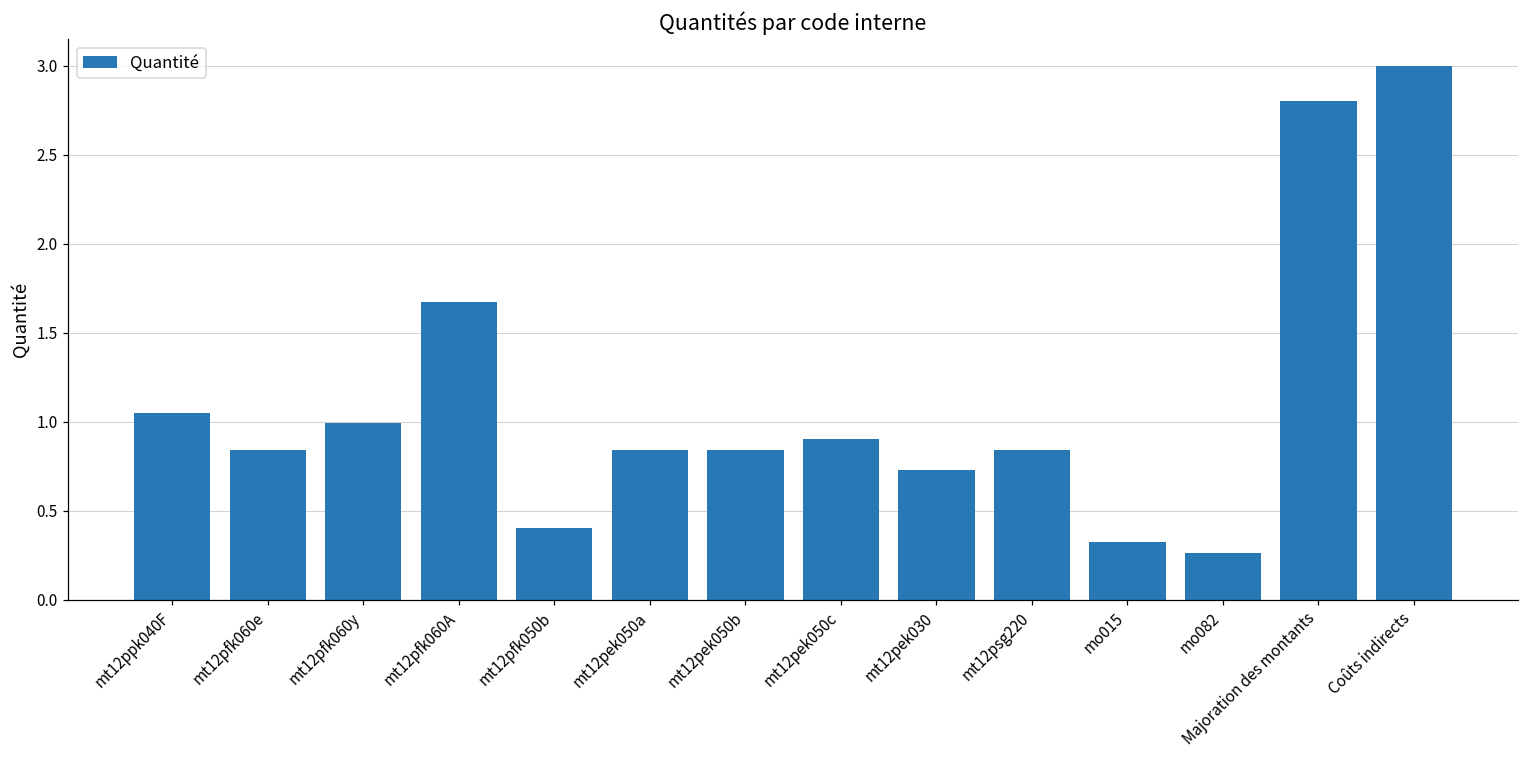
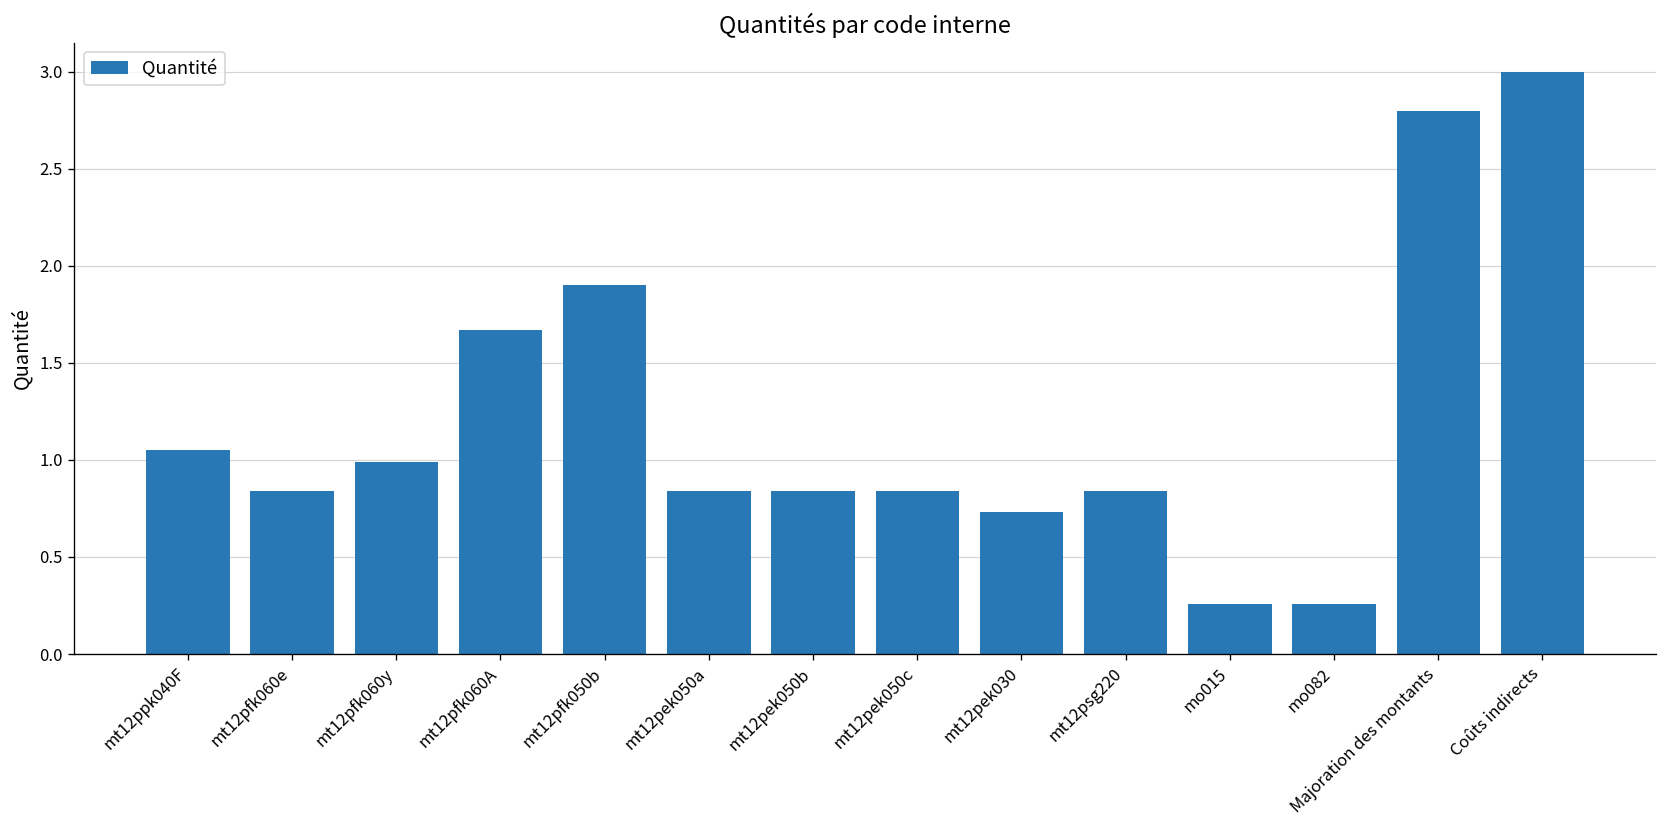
mt12pfk050b: 0.4 -> 1.9
mt12pek050c: 0.90 -> 0.84
mo015: 0.32 -> 0.26
